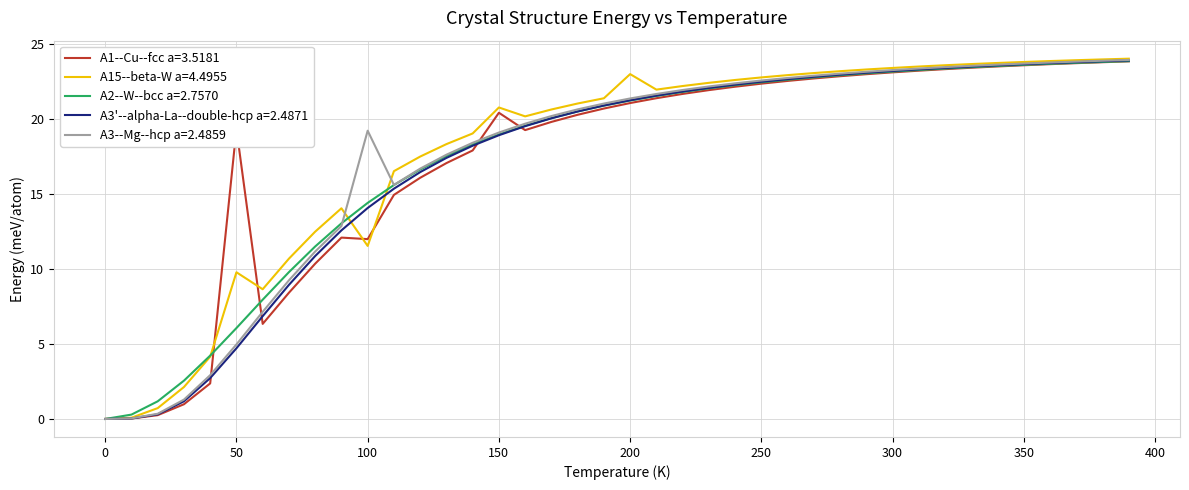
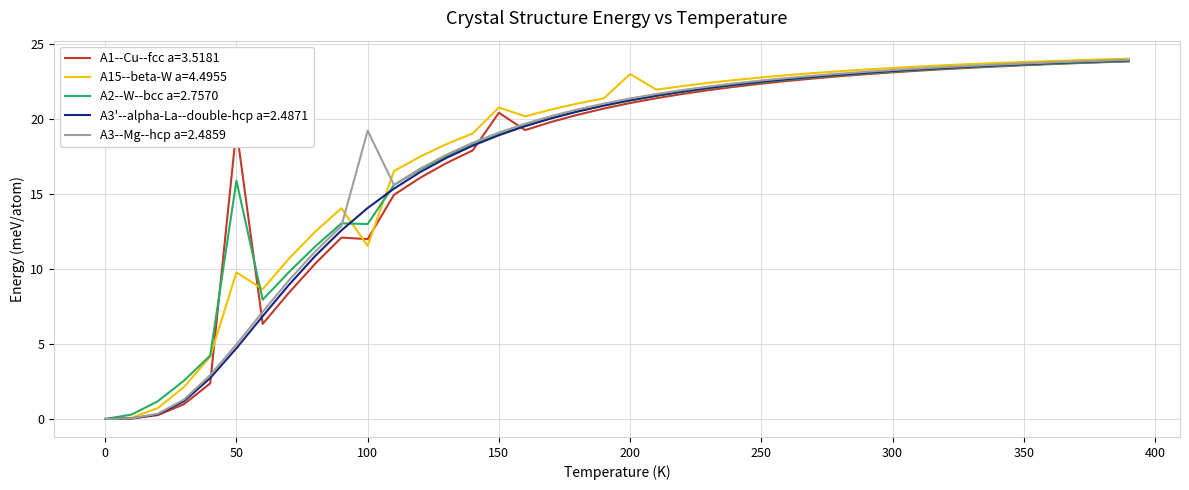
A2--W--bcc a=2.7570, 50: 6.1 -> 15.9
A2--W--bcc a=2.7570, 100: 14.4 -> 13.0
